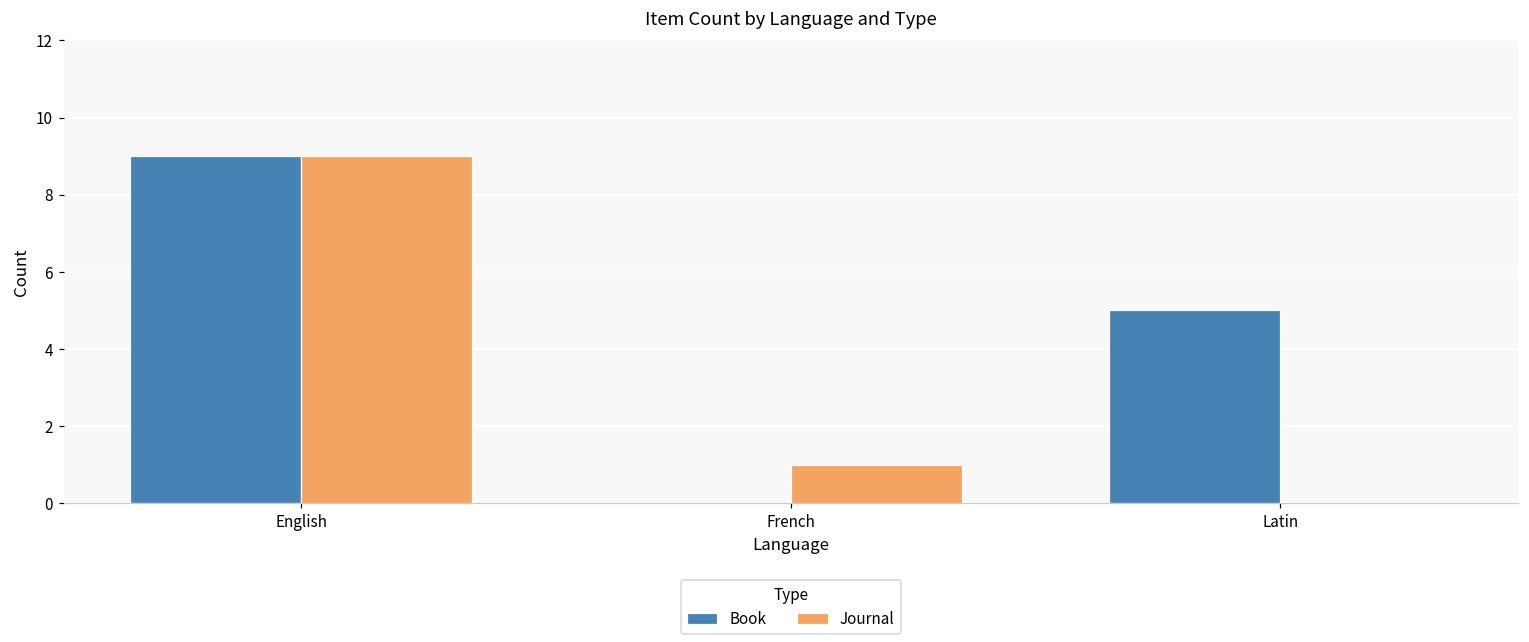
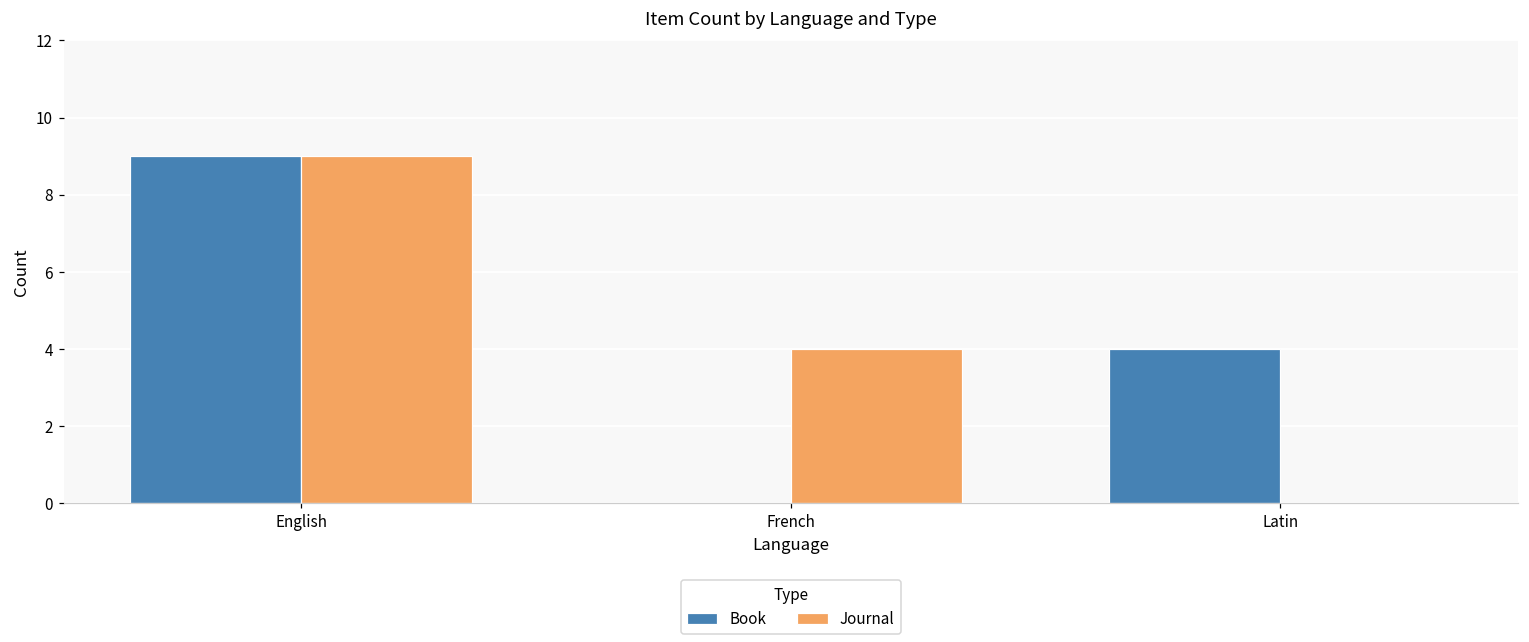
Journal, French: 1 -> 4
Book, Latin: 5 -> 4
